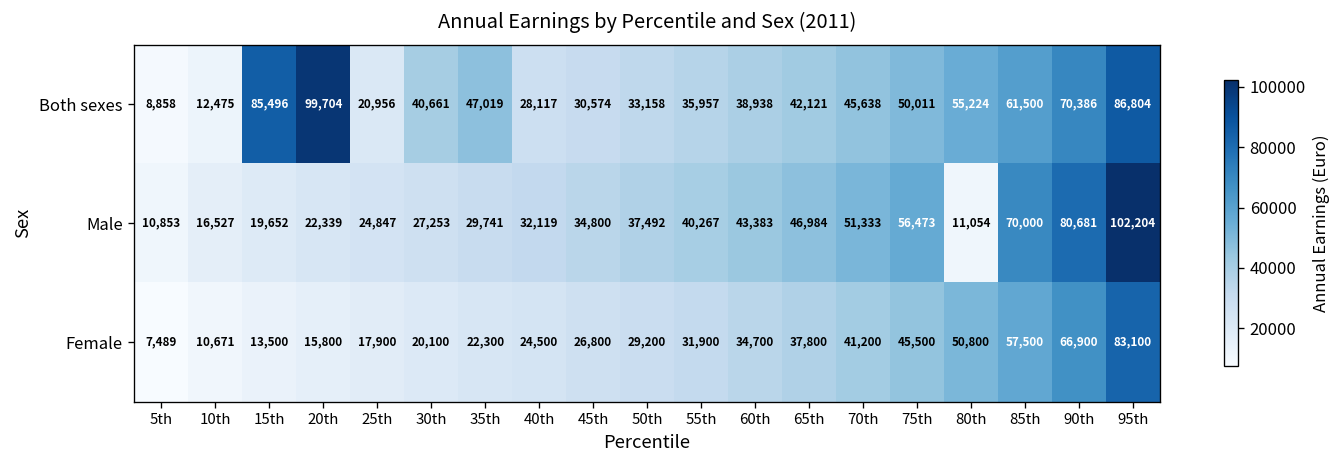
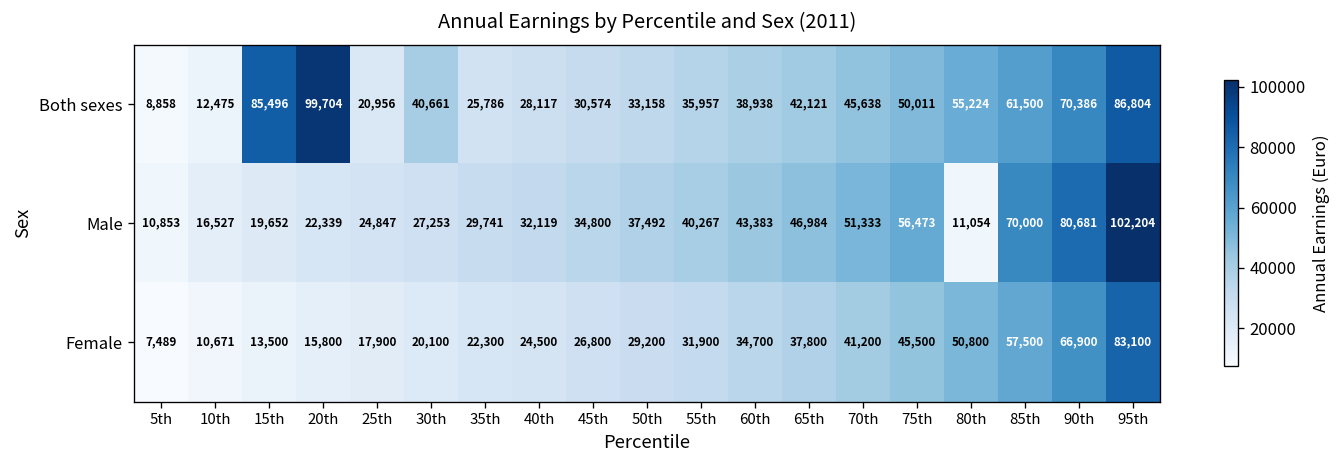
Both sexes, 35th: 47,019 -> 25,786
